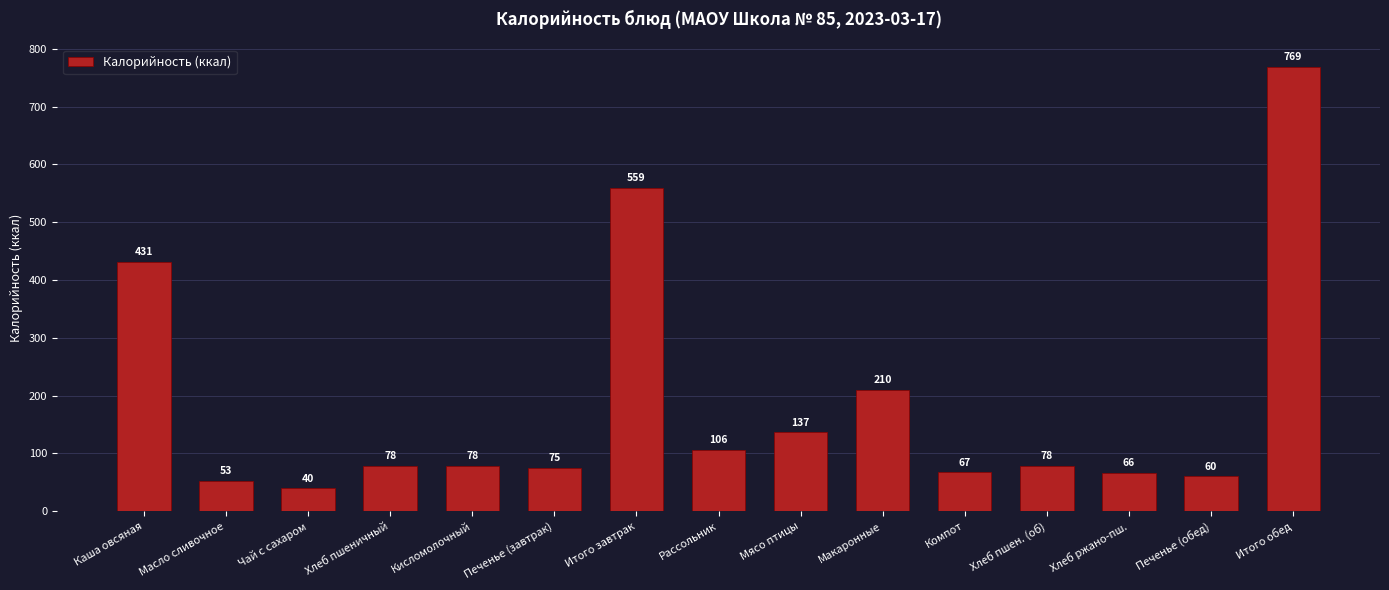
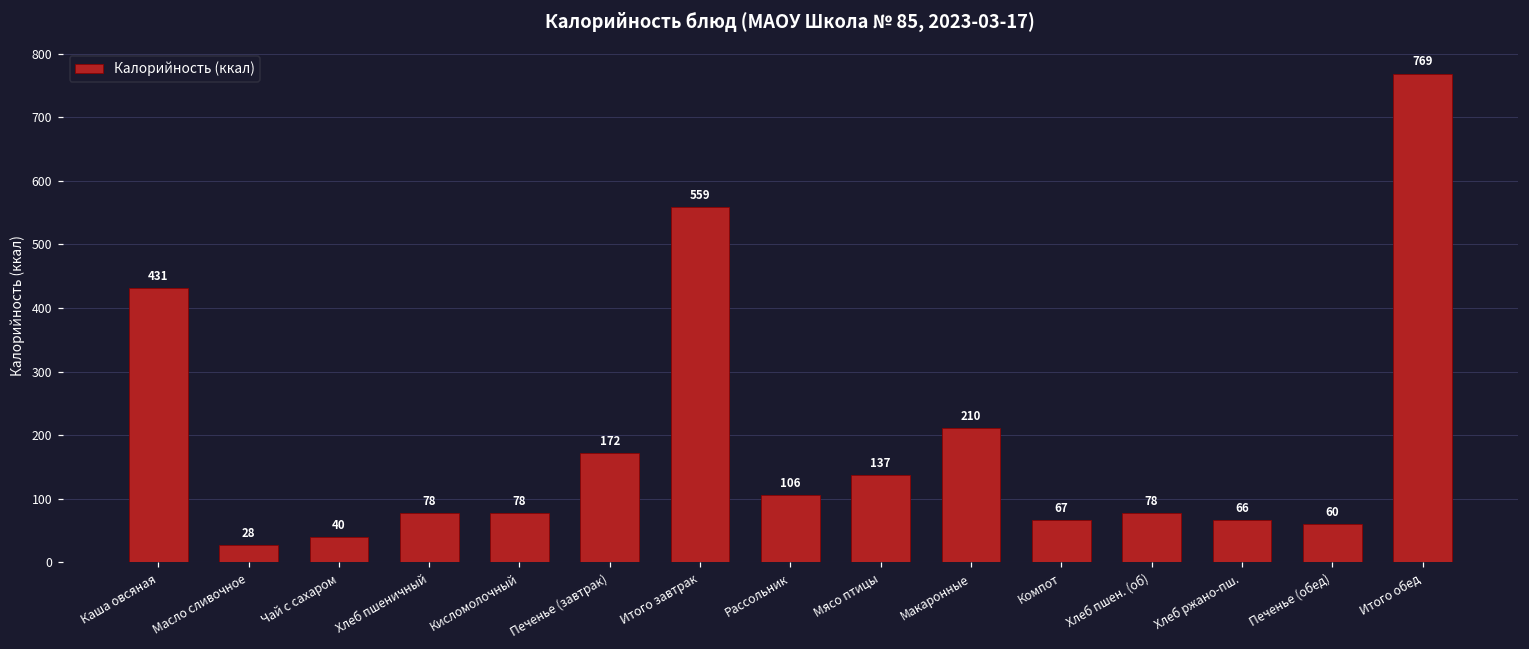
Масло сливочное: 53 -> 28
Печенье (завтрак): 75 -> 172
